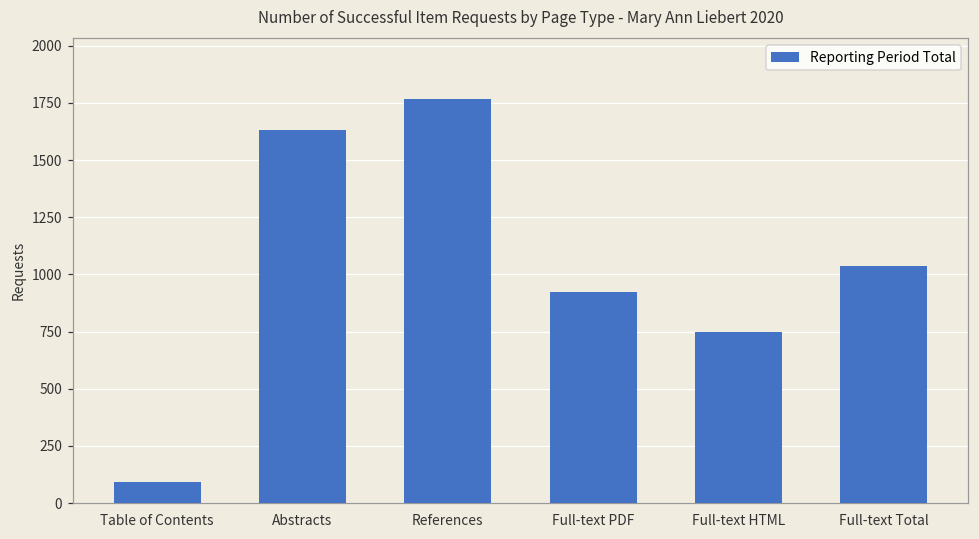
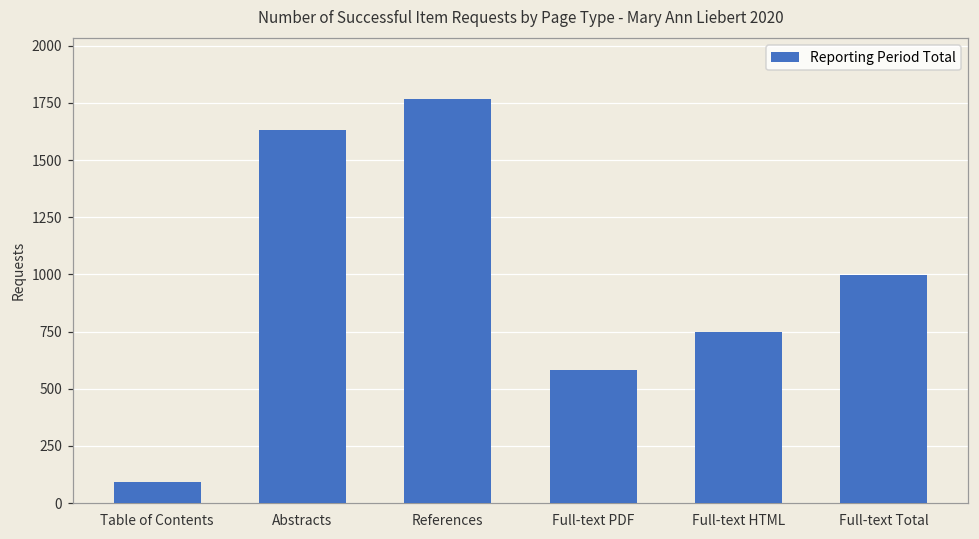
Full-text PDF: 930 -> 580
Full-text Total: 1040 -> 1000
